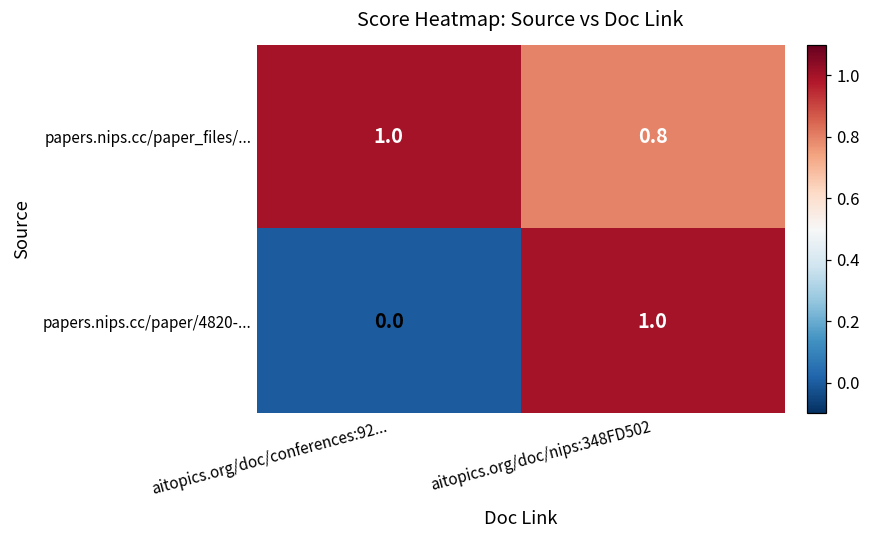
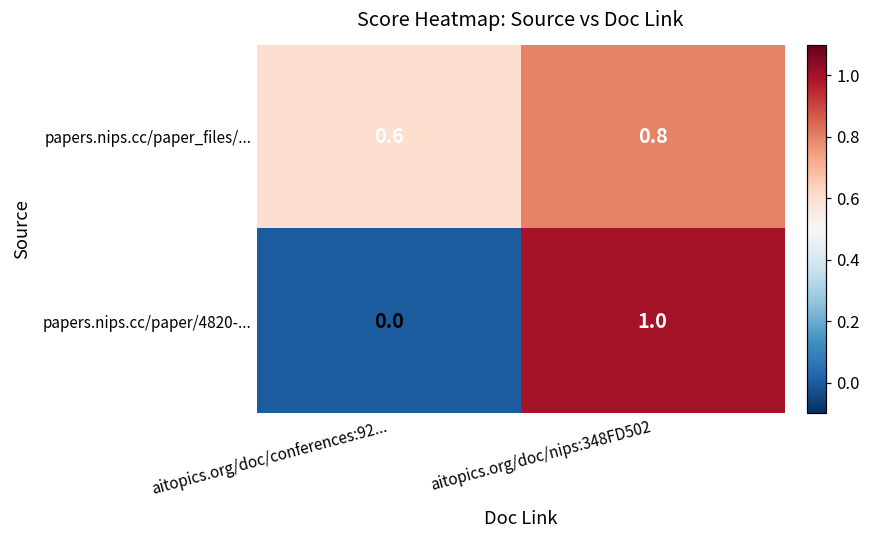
papers.nips.cc/paper_files/..., aitopics.org/doc/conferences:92...: 1.0 -> 0.6
